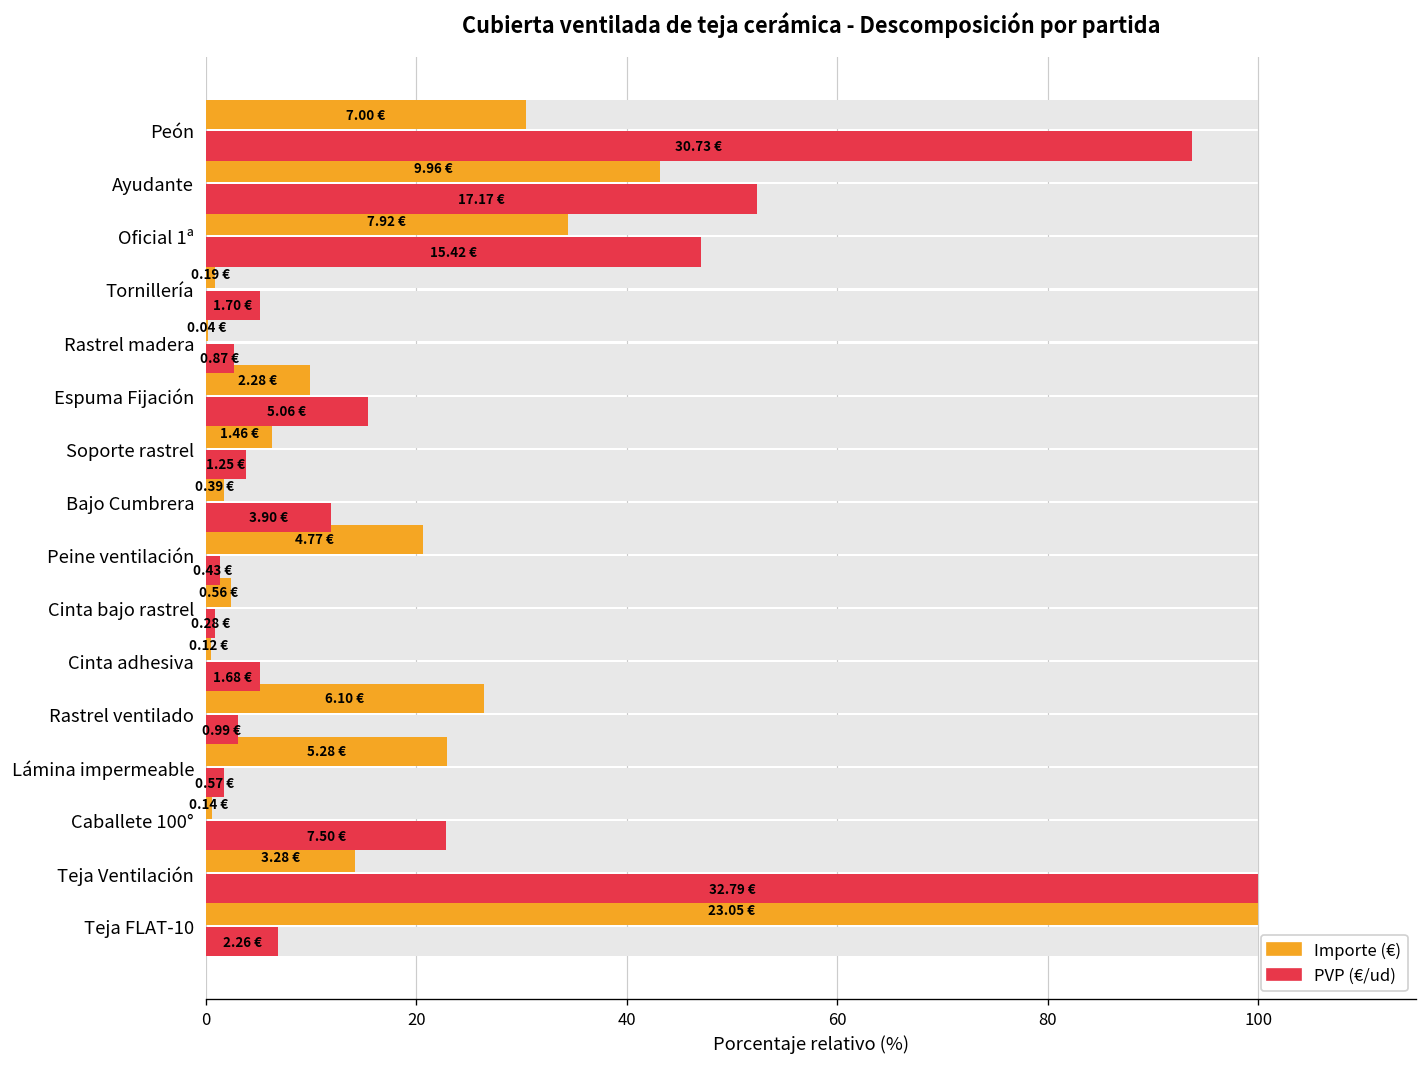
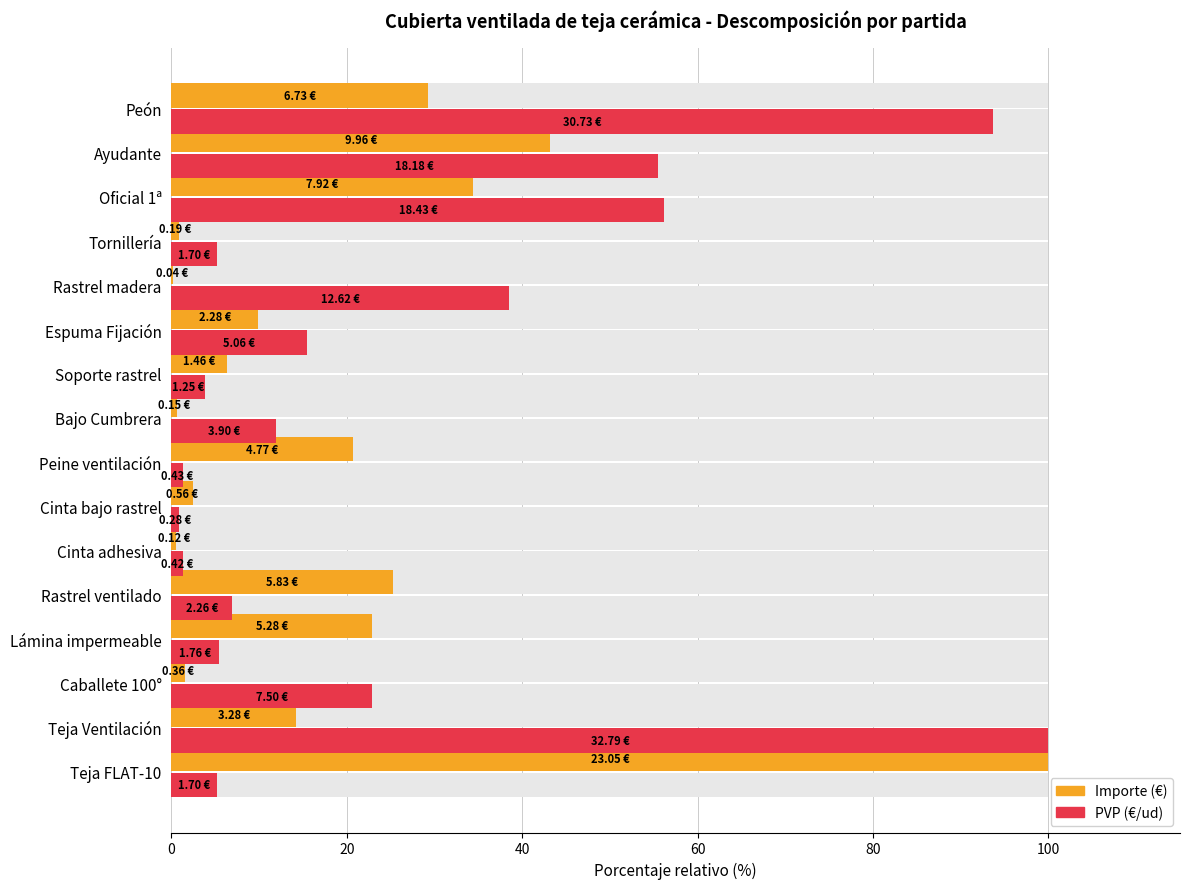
Importe (€), Peón: 7.00 -> 6.73
PVP (€/ud), Ayudante: 17.17 -> 18.18
PVP (€/ud), Oficial 1ª: 15.42 -> 18.43
PVP (€/ud), Rastrel madera: 0.87 -> 12.62
Importe (€), Bajo Cumbrera: 0.39 -> 0.15
PVP (€/ud), Cinta adhesiva: 1.68 -> 0.42
Importe (€), Rastrel ventilado: 6.10 -> 5.83
PVP (€/ud), Rastrel ventilado: 0.99 -> 2.26
PVP (€/ud), Lámina impermeable: 0.57 -> 1.76
Importe (€), Caballete 100°: 0.14 -> 0.36
PVP (€/ud), Teja FLAT-10: 2.26 -> 1.70
